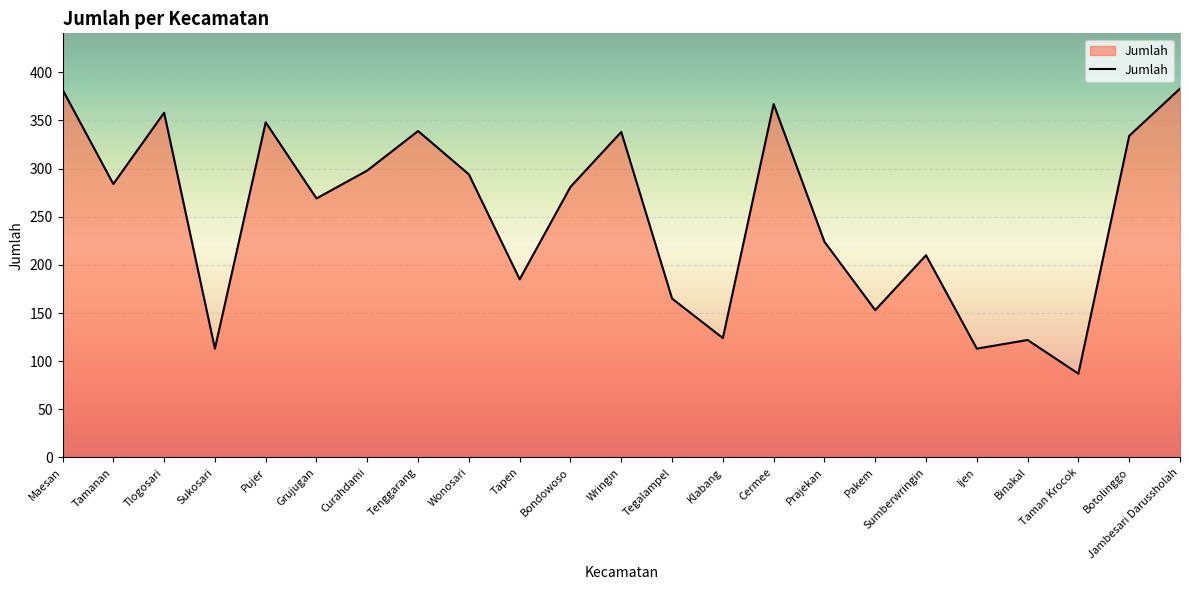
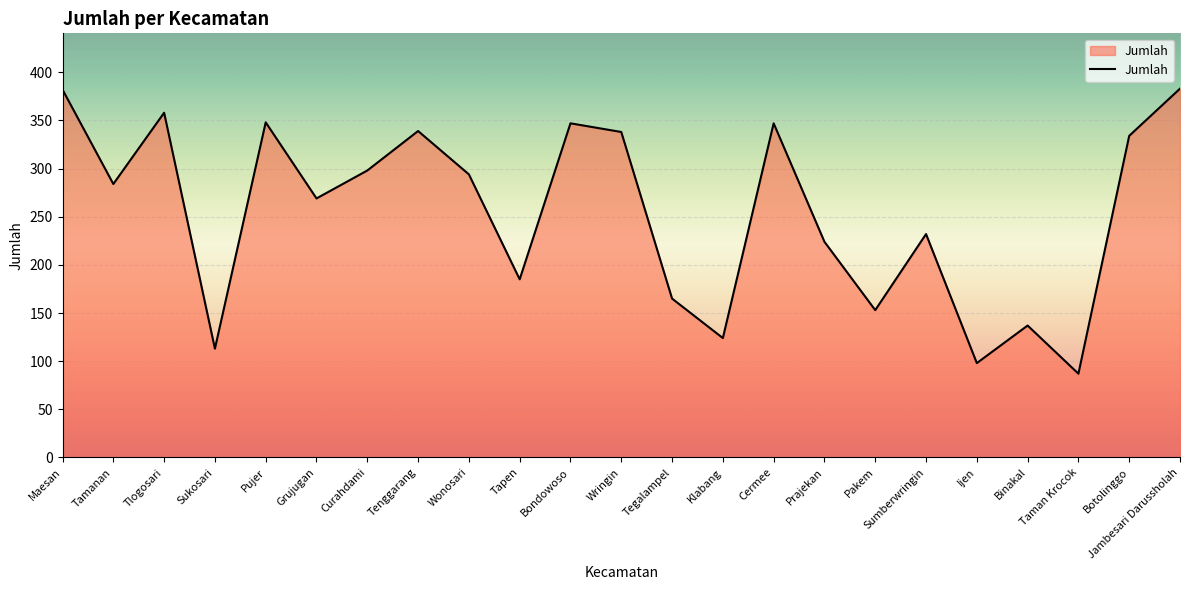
Bondowoso: 280 -> 350
Cermee: 370 -> 350
Sumberwringin: 210 -> 230
Ijen: 110 -> 100
Binakal: 120 -> 140
